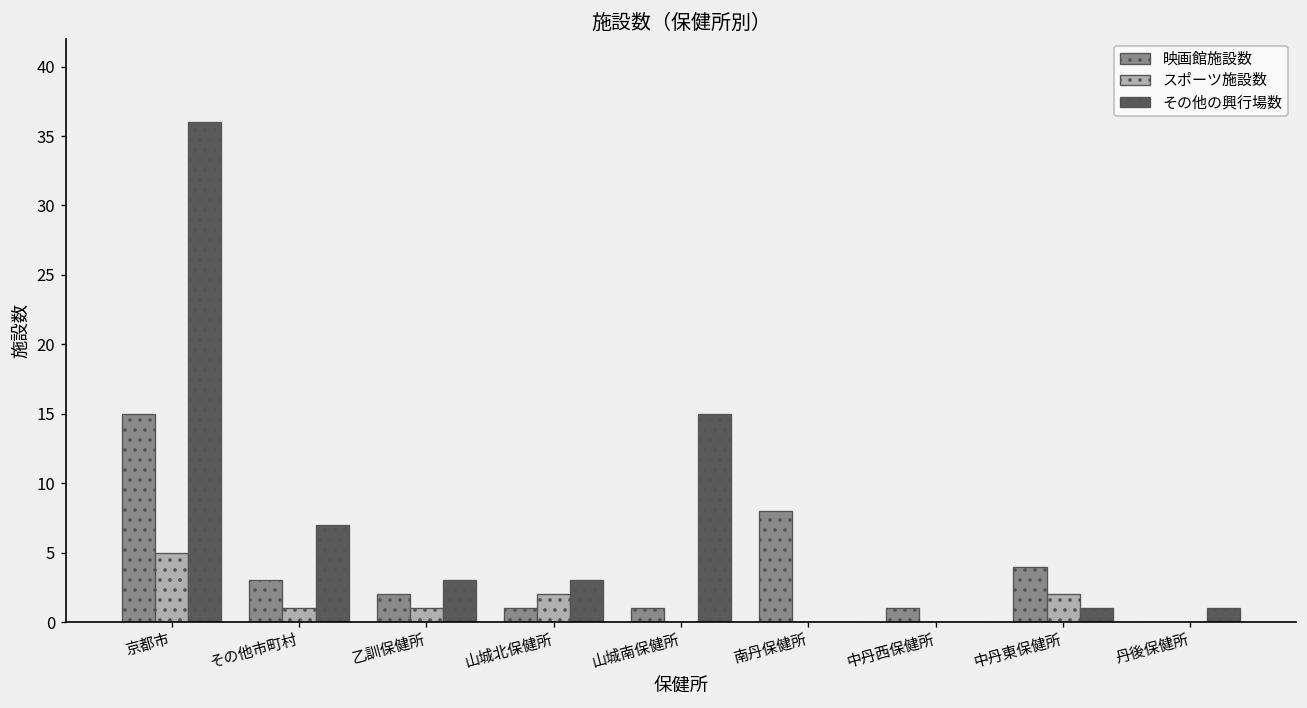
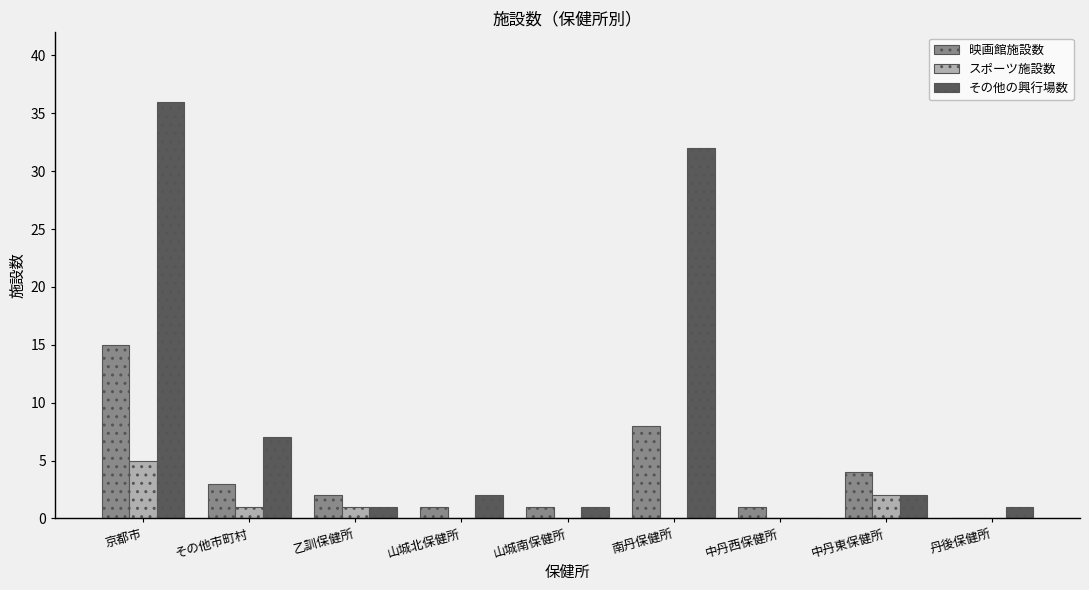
その他の興行場数, 乙訓保健所: 3 -> 1
スポーツ施設数, 山城北保健所: 2 -> 0
その他の興行場数, 山城北保健所: 3 -> 2
その他の興行場数, 山城南保健所: 15 -> 1
その他の興行場数, 南丹保健所: 0 -> 32
その他の興行場数, 中丹東保健所: 1 -> 2
